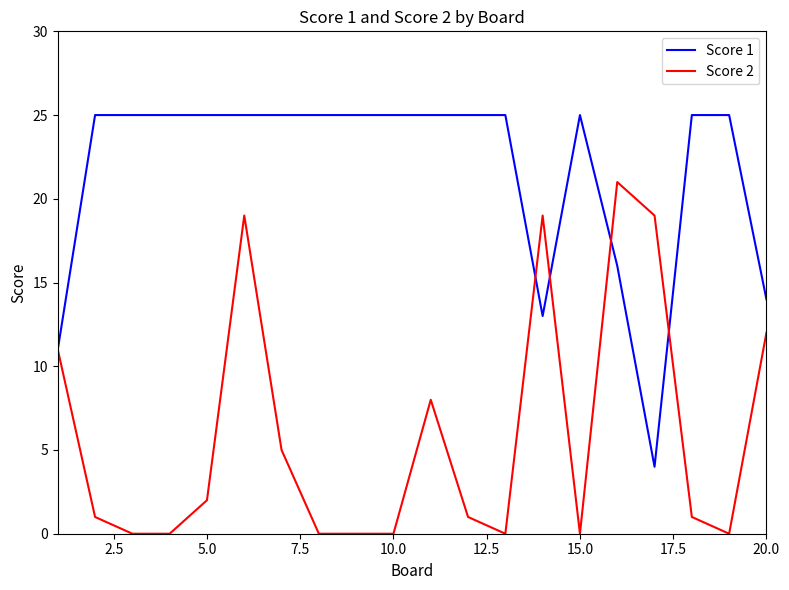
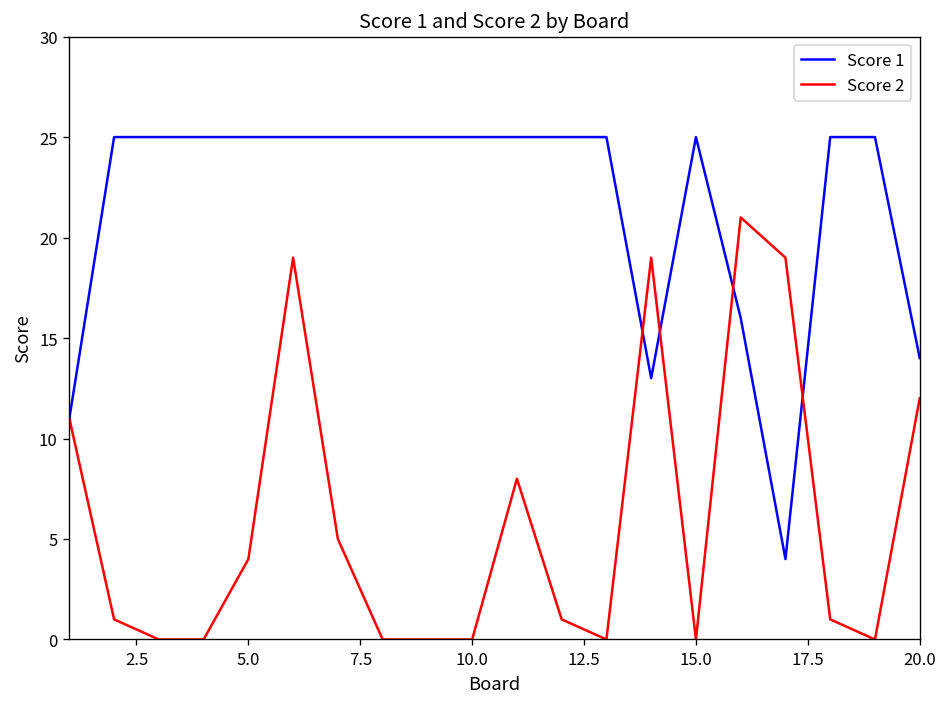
Score 2, 5.0: 2 -> 4
